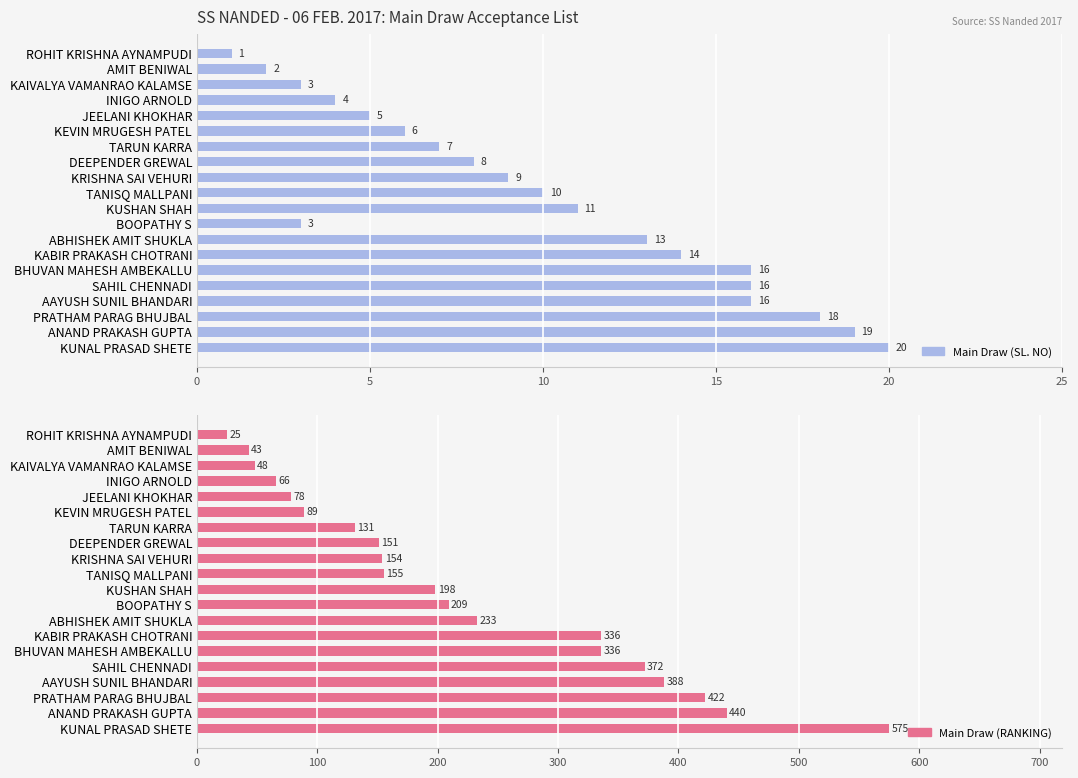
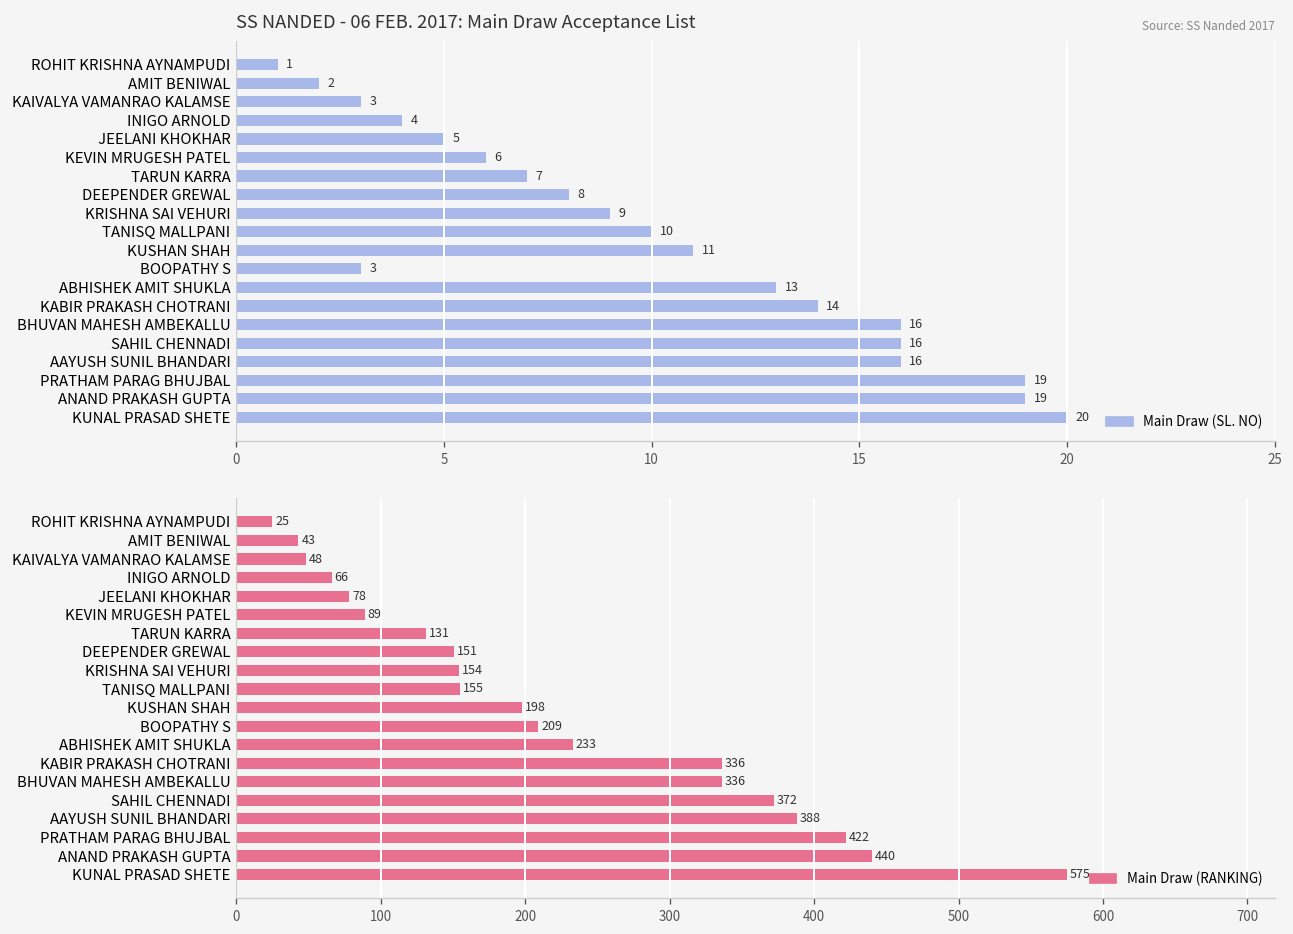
SS NANDED - 06 FEB. 2017: Main Draw Acceptance List, PRATHAM PARAG BHUJBAL: 18 -> 19
